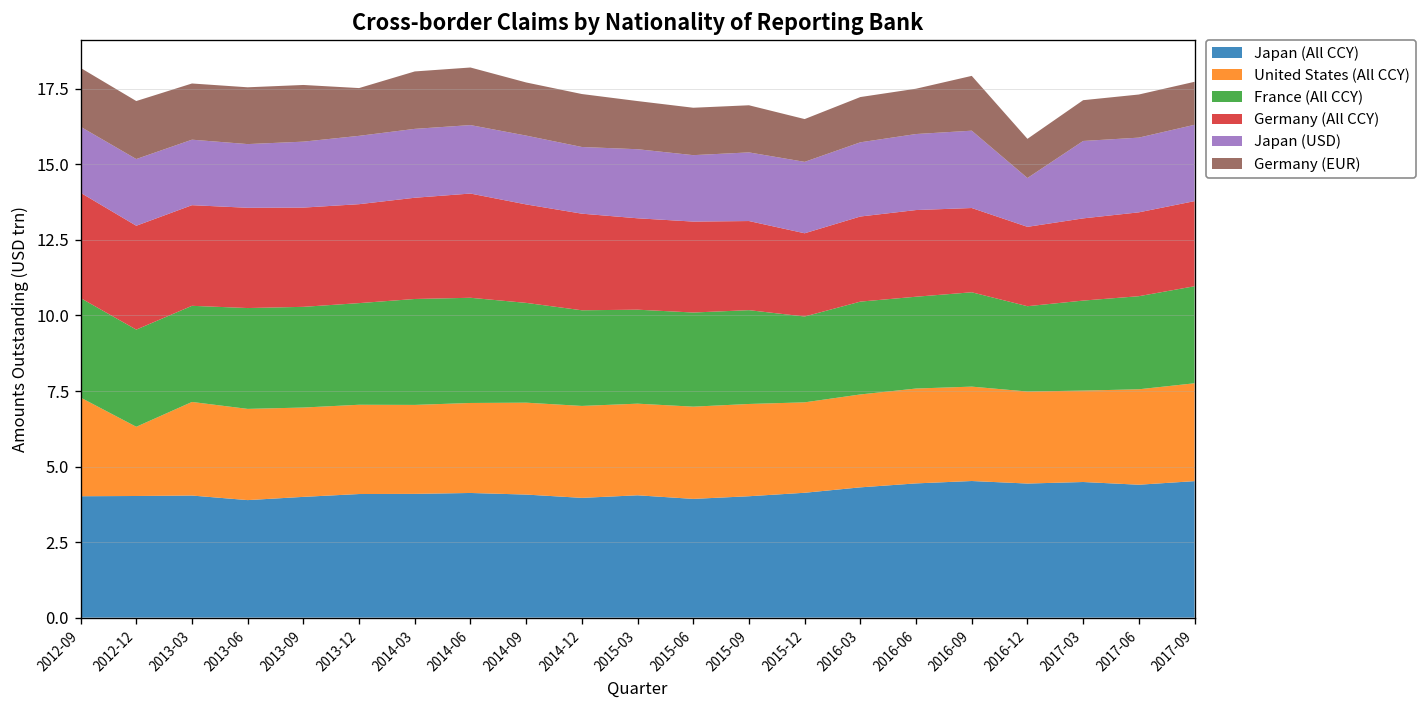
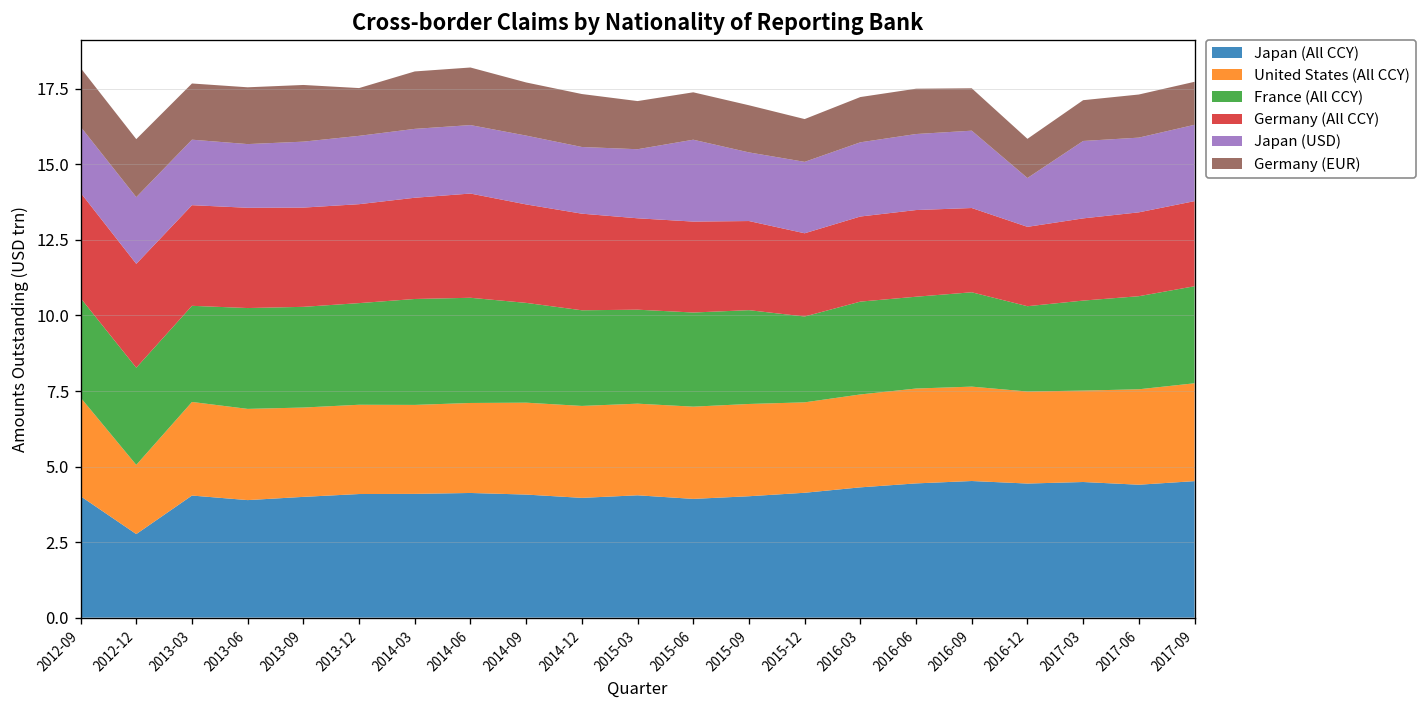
Japan (All CCY), 2012-12: 4.0 -> 2.8
Japan (USD), 2015-06: 2.2 -> 2.7
Germany (EUR), 2016-09: 1.8 -> 1.4
